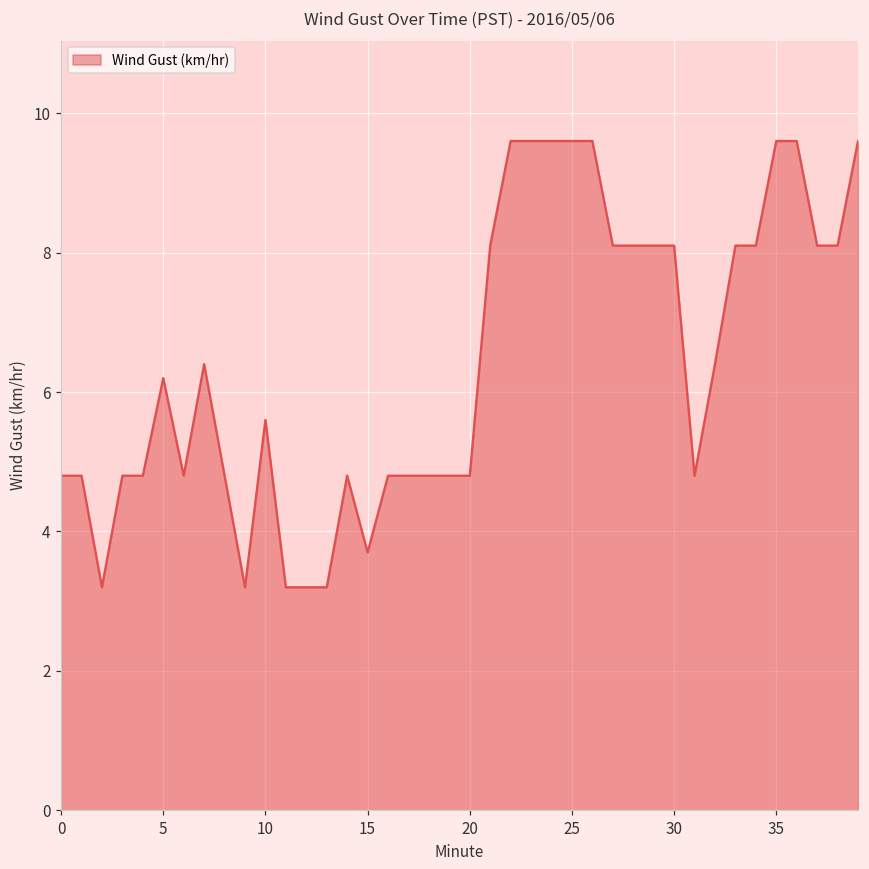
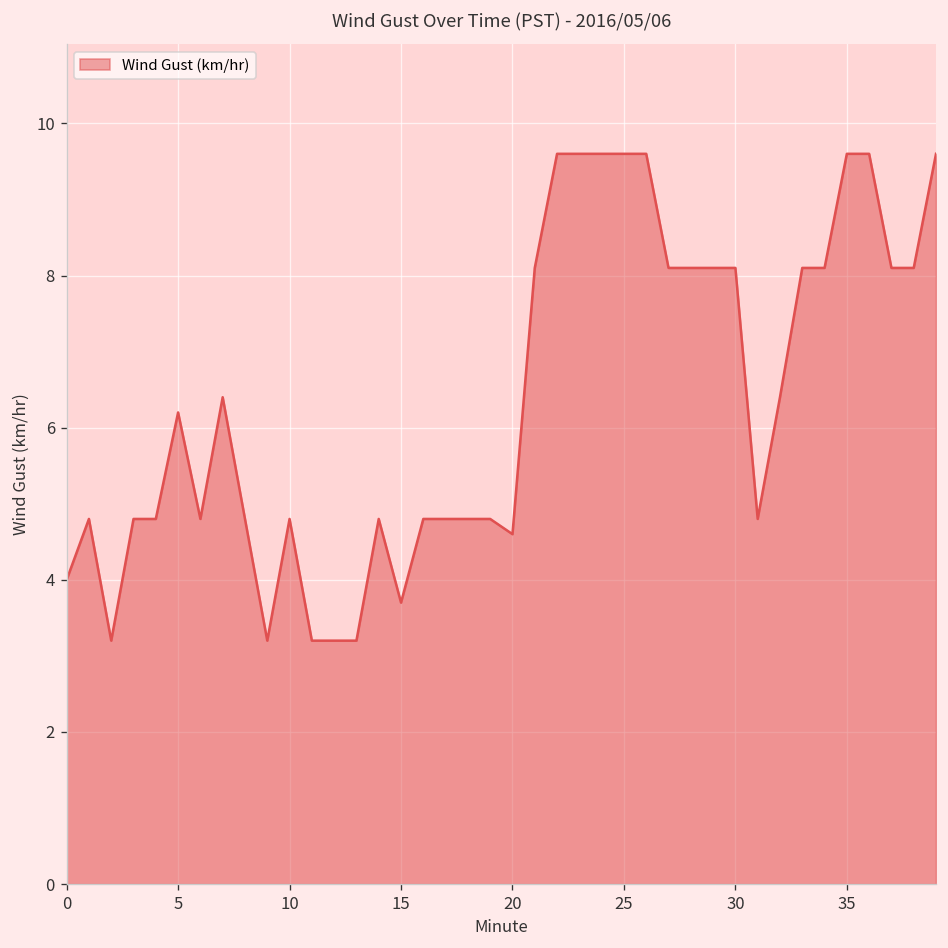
0: 4.8 -> 4.0
10: 5.6 -> 4.8
20: 4.8 -> 4.6
